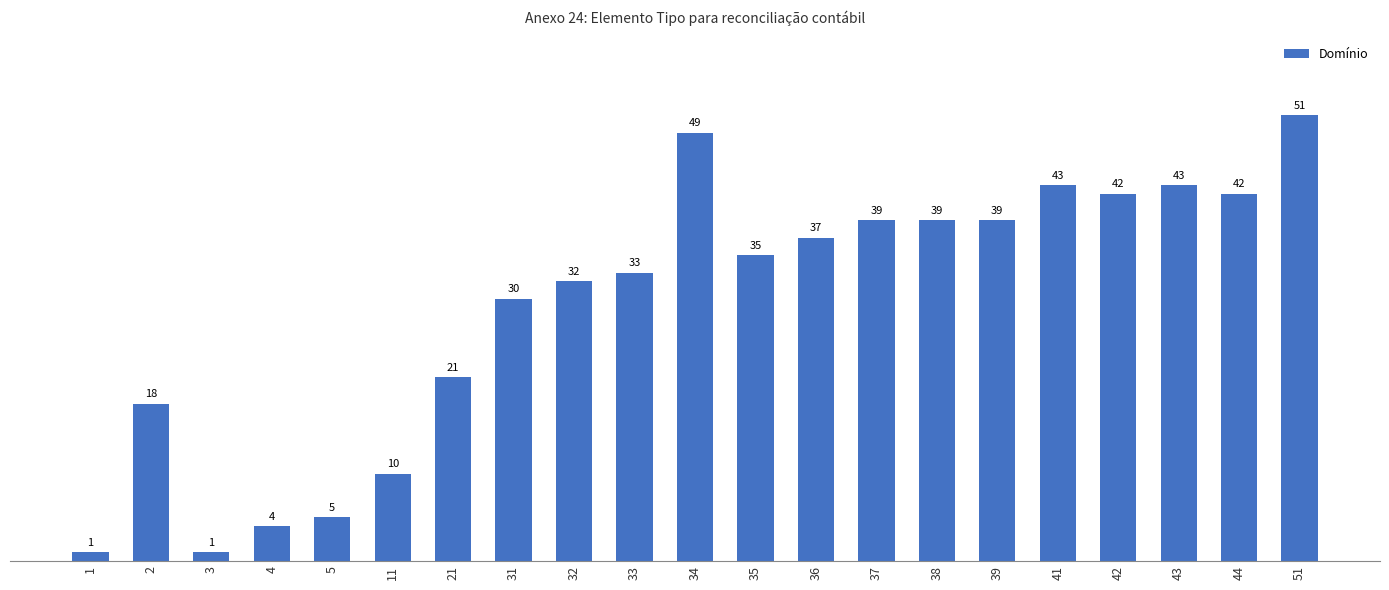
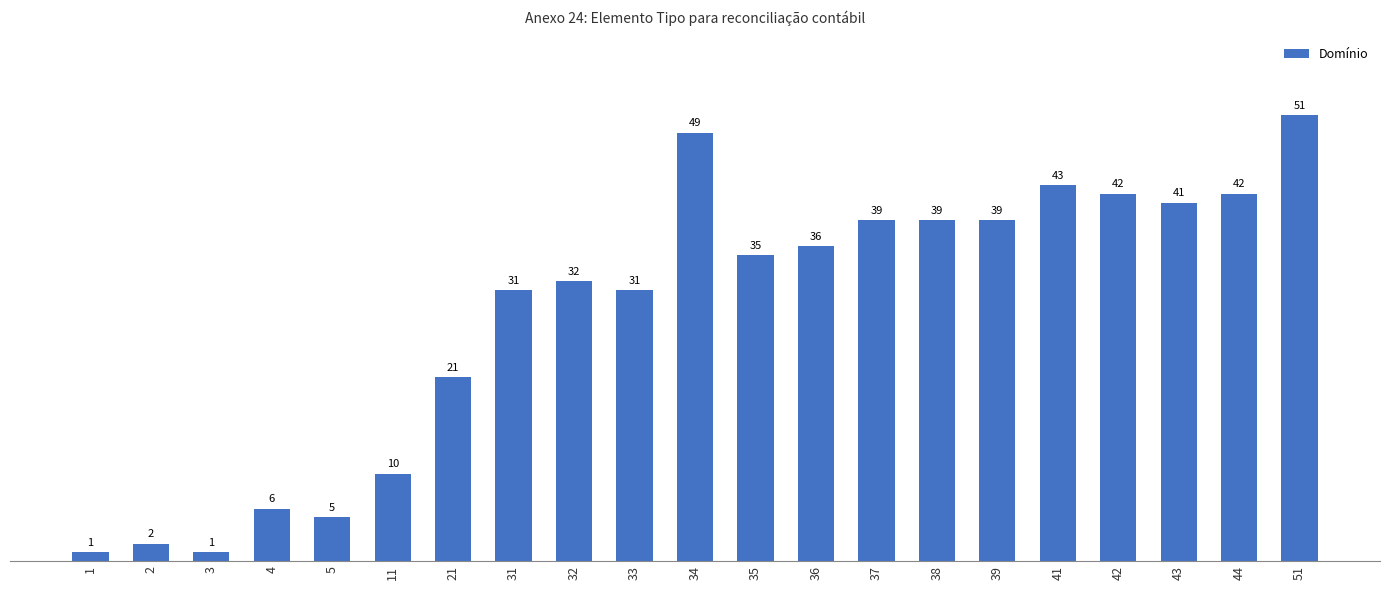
2: 18 -> 2
4: 4 -> 6
31: 30 -> 31
33: 33 -> 31
36: 37 -> 36
43: 43 -> 41
